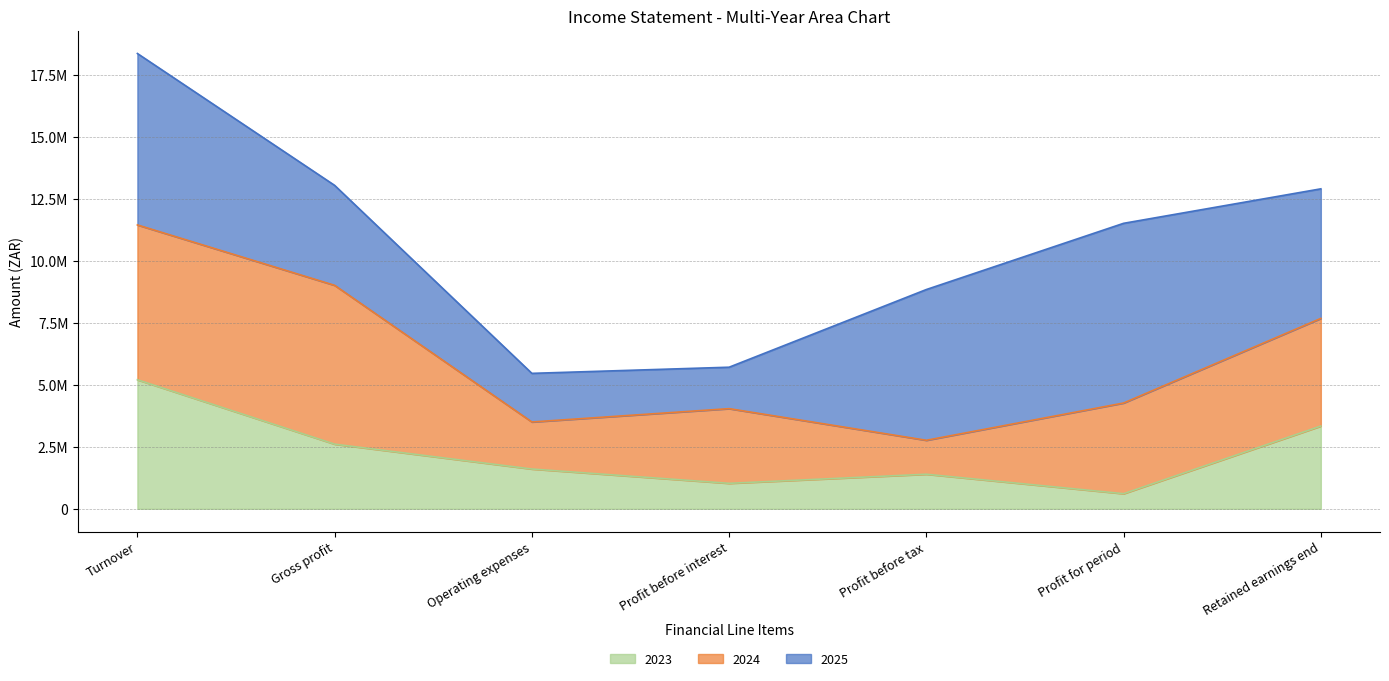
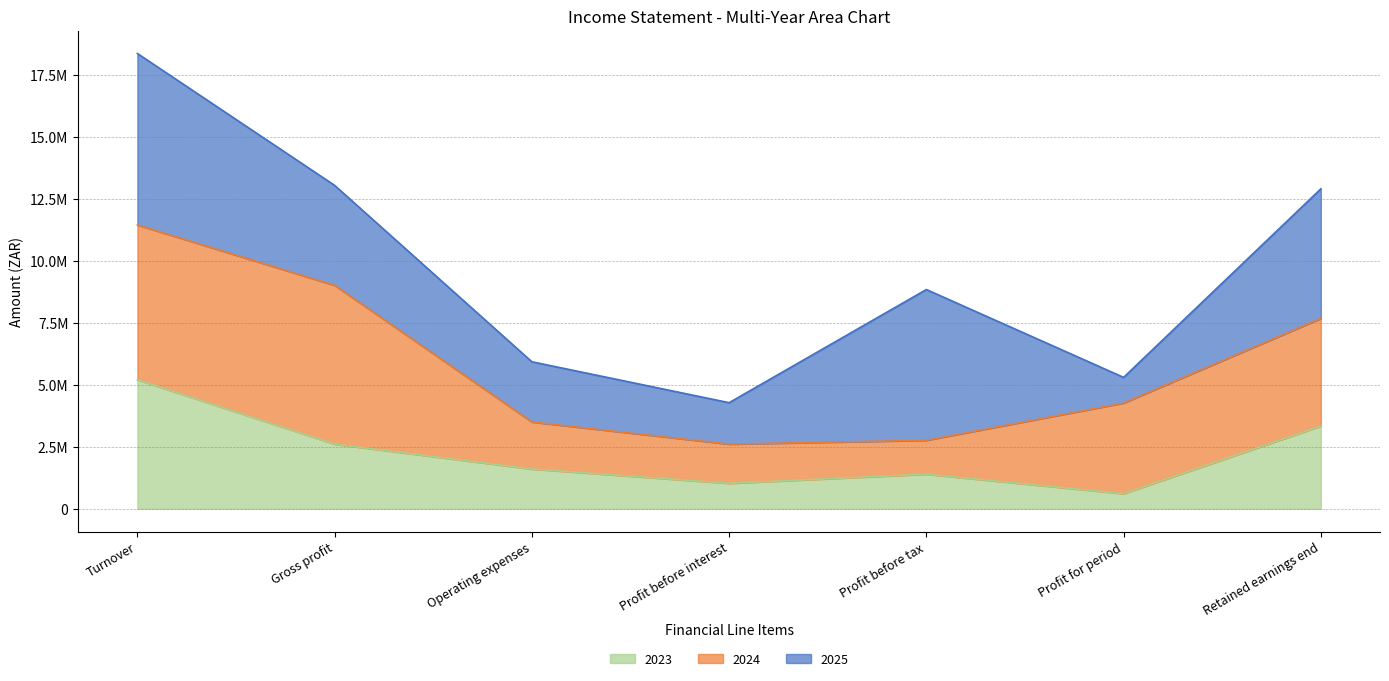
2025, Operating expenses: 2000000 -> 2400000
2024, Profit before interest: 3000000 -> 1600000
2025, Profit for period: 7200000 -> 1000000
